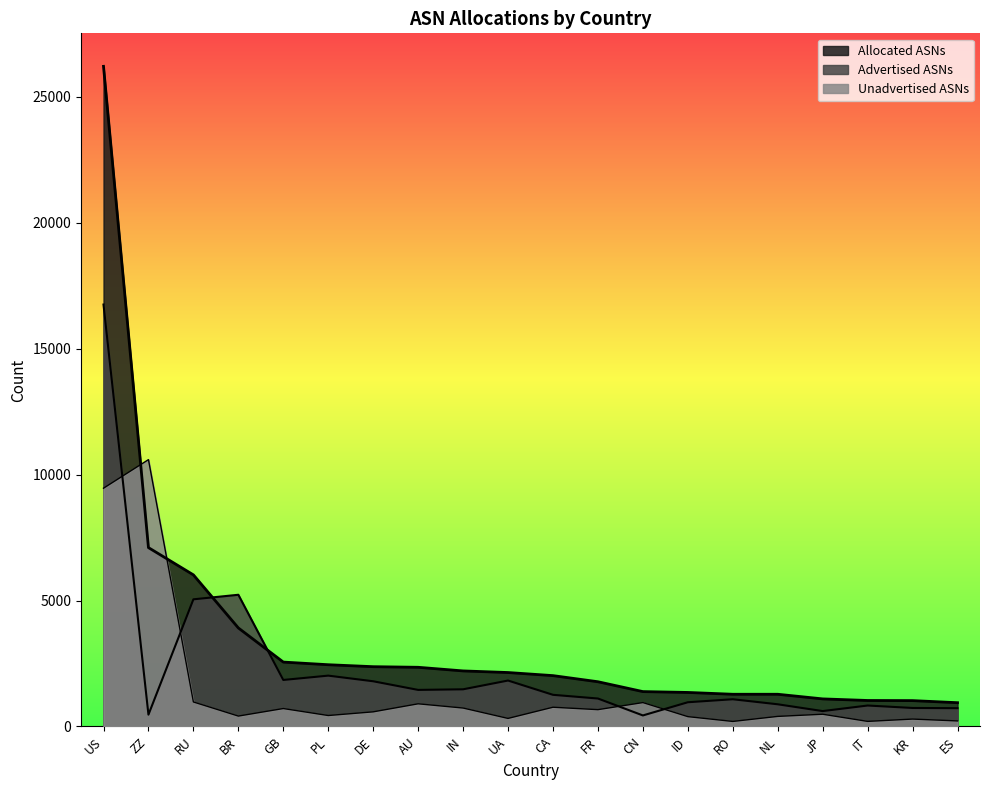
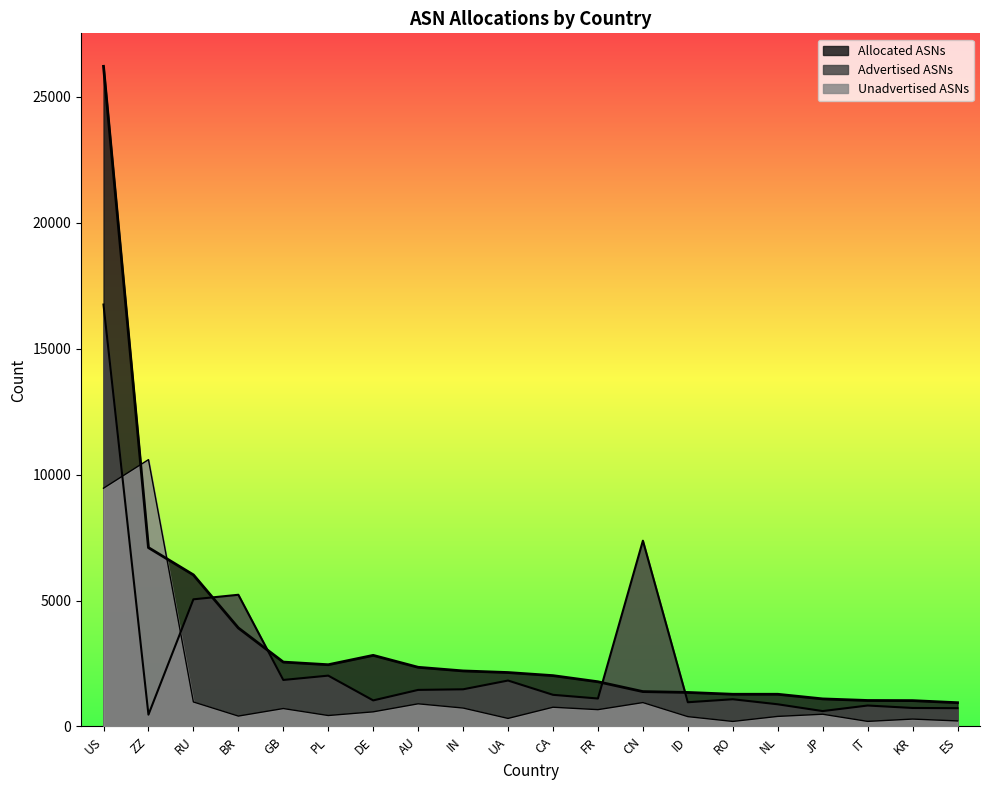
Allocated ASNs, DE: 2400 -> 2800
Advertised ASNs, DE: 1800 -> 1000
Advertised ASNs, CN: 400 -> 7400
